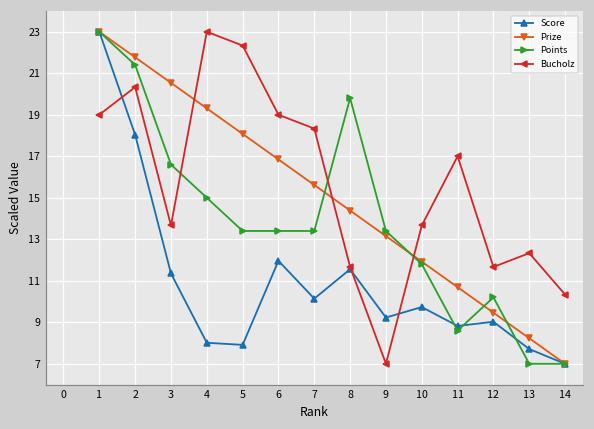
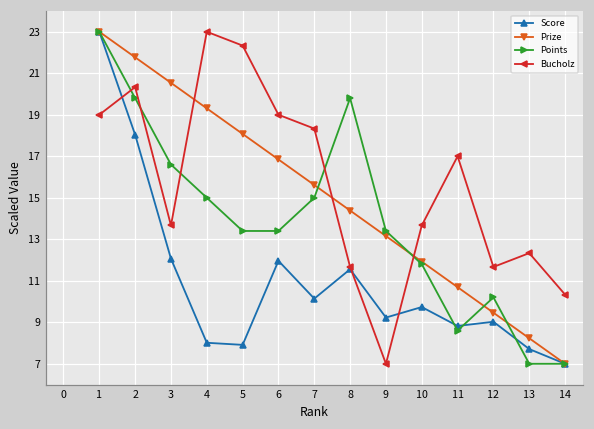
Points, 2: 21.4 -> 19.8
Score, 3: 11.4 -> 12.1
Points, 7: 13.4 -> 15.0
